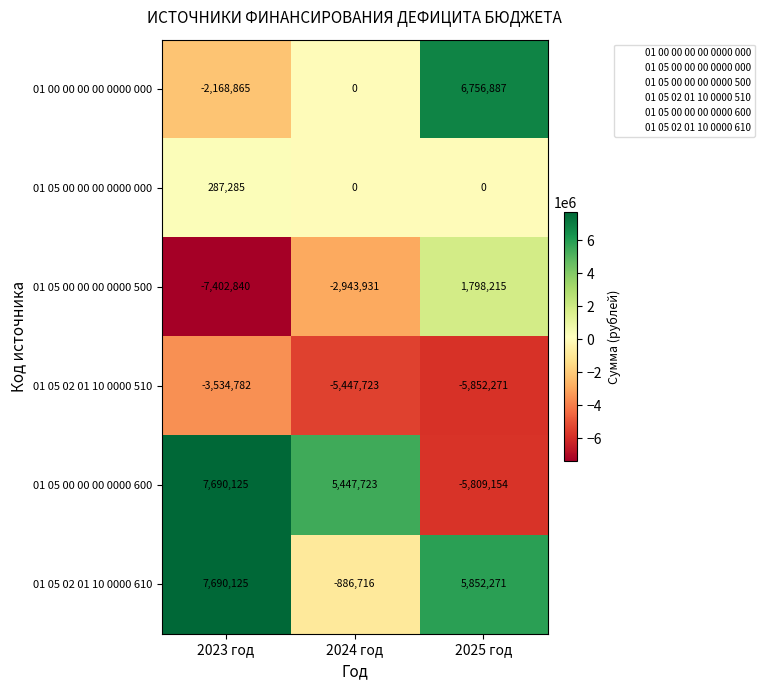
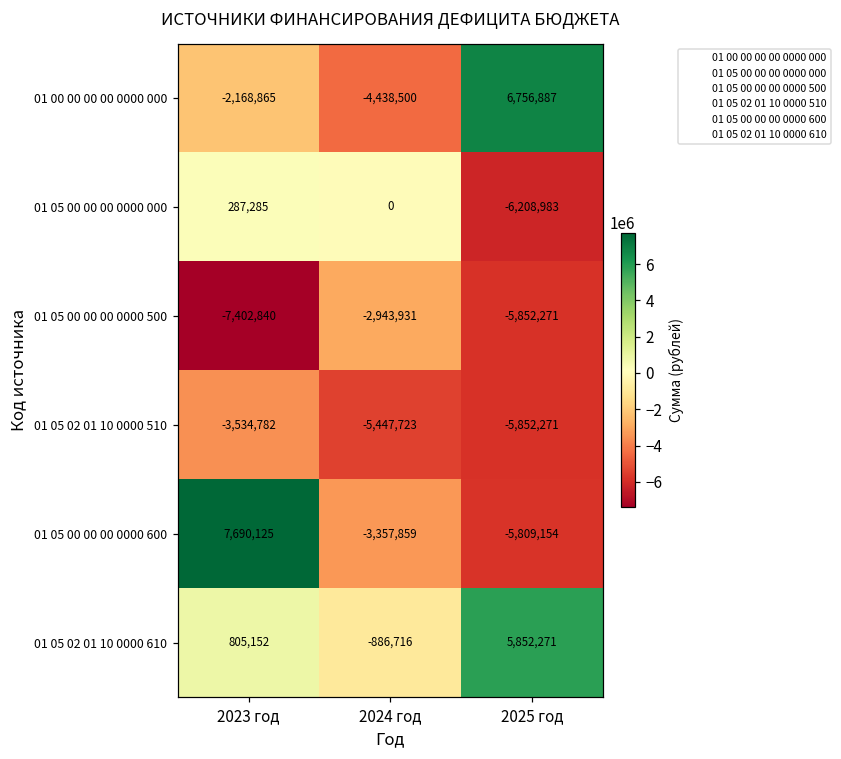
01 00 00 00 00 0000 000, 2024 год: 0 -> -4,438,500
01 05 00 00 00 0000 000, 2025 год: 0 -> -6,208,983
01 05 00 00 00 0000 500, 2025 год: 1,798,215 -> -5,852,271
01 05 00 00 00 0000 600, 2024 год: 5,447,723 -> -3,357,859
01 05 02 01 10 0000 610, 2023 год: 7,690,125 -> 805,152
